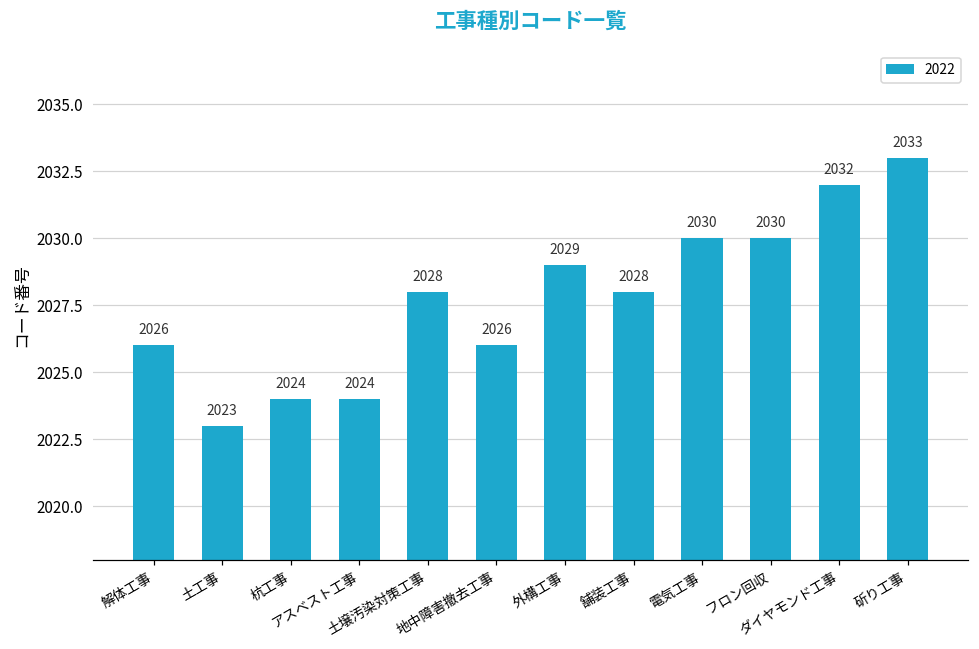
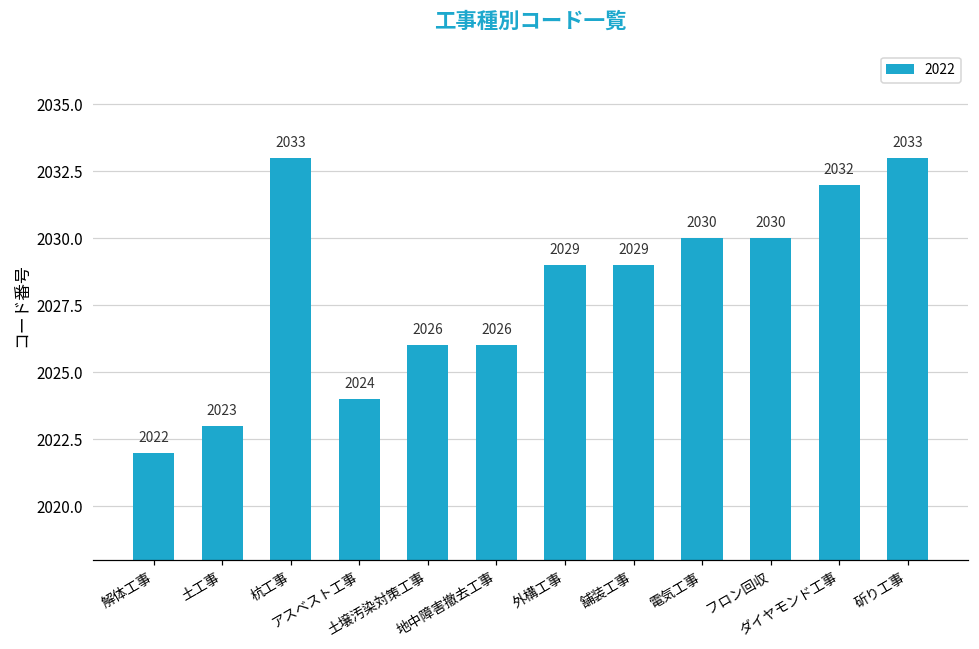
解体工事: 2026 -> 2022
杭工事: 2024 -> 2033
土壌汚染対策工事: 2028 -> 2026
舗装工事: 2028 -> 2029
